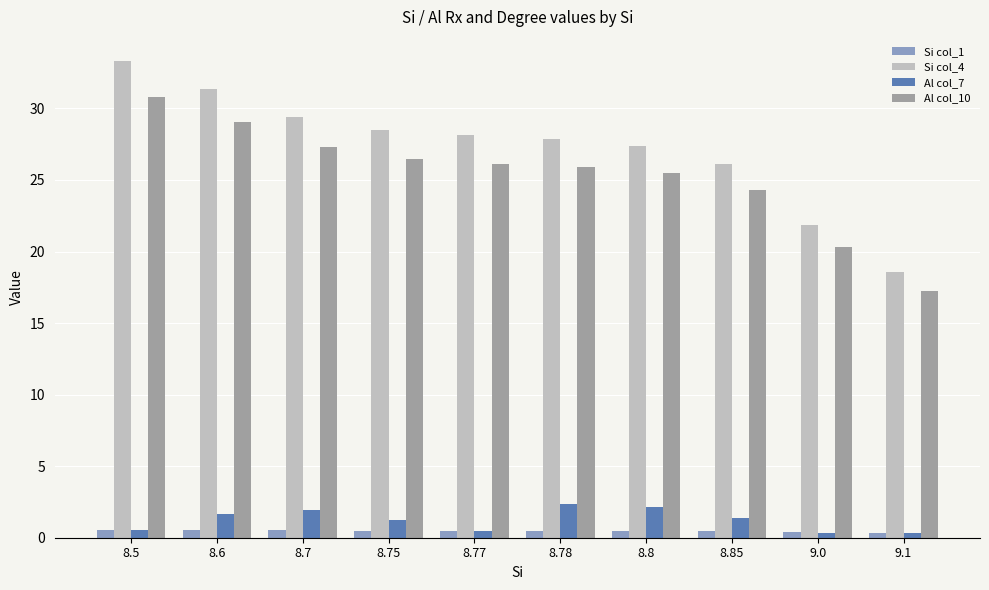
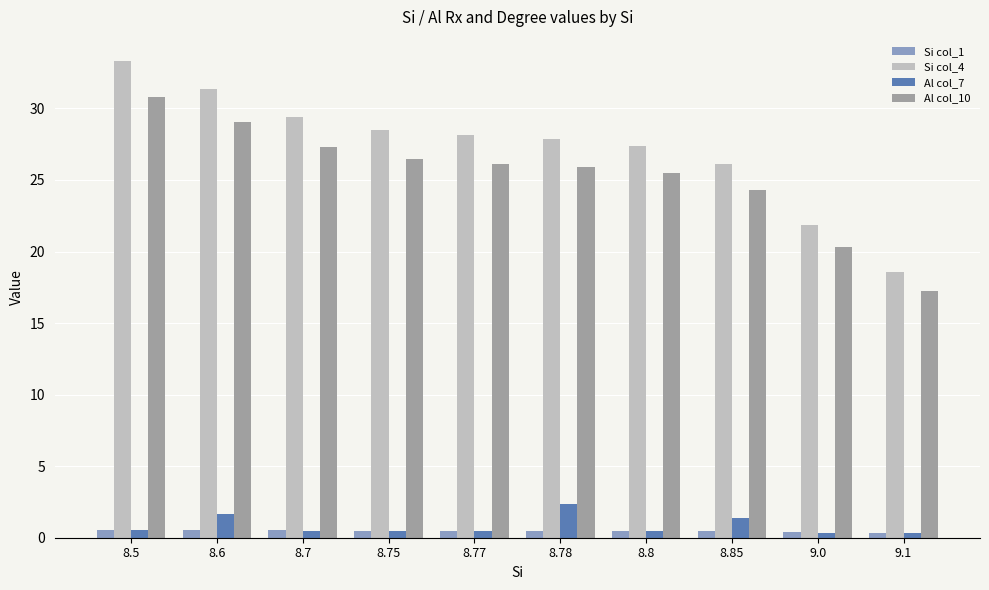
Al col_7, 8.7: 2.0 -> 0.5
Al col_7, 8.75: 1.2 -> 0.5
Al col_7, 8.8: 2.2 -> 0.4
